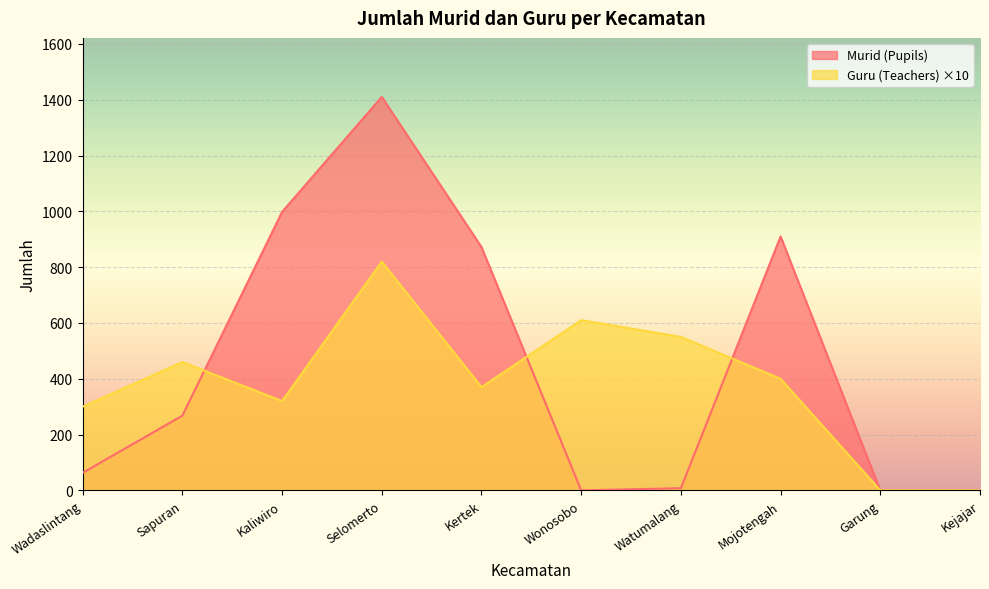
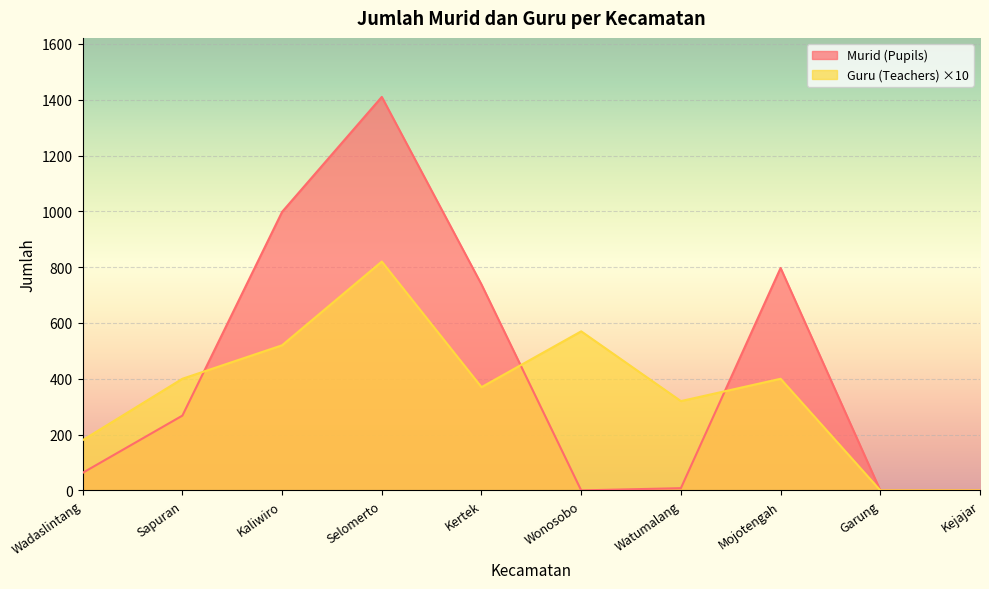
Guru (Teachers) ×10, Wadaslintang: 300 -> 180
Guru (Teachers) ×10, Sapuran: 460 -> 400
Guru (Teachers) ×10, Kaliwiro: 320 -> 520
Murid (Pupils), Kertek: 870 -> 740
Guru (Teachers) ×10, Wonosobo: 610 -> 570
Guru (Teachers) ×10, Watumalang: 550 -> 320
Murid (Pupils), Mojotengah: 910 -> 800
